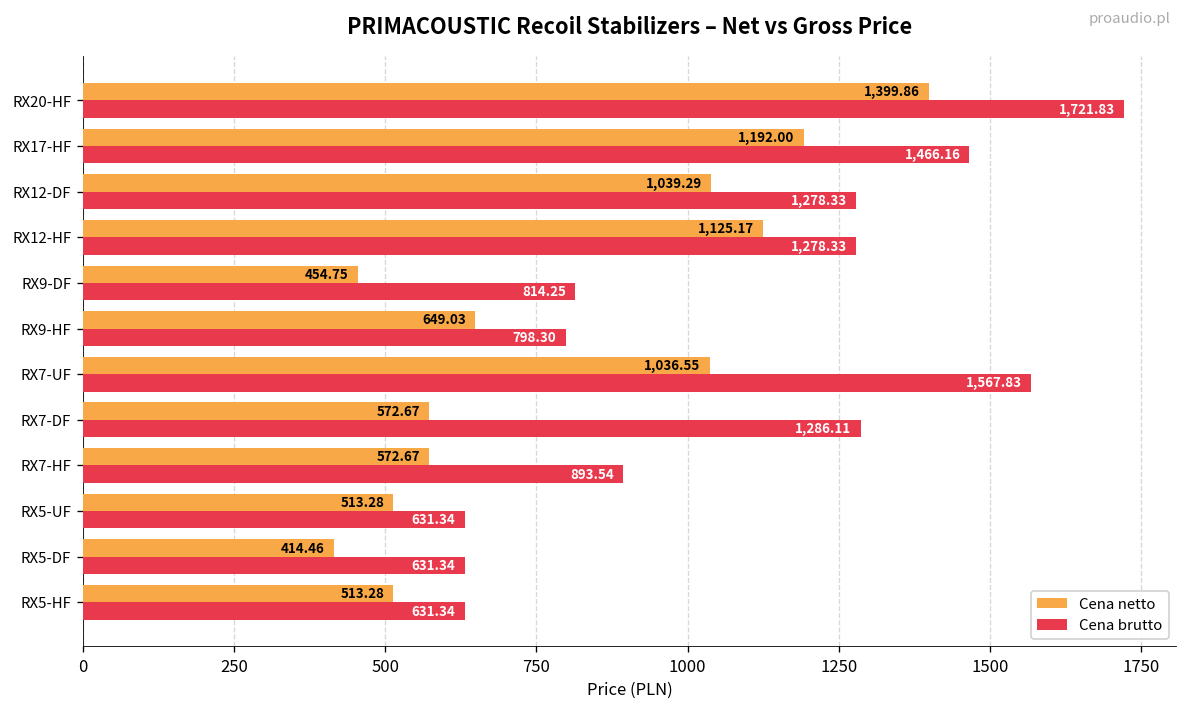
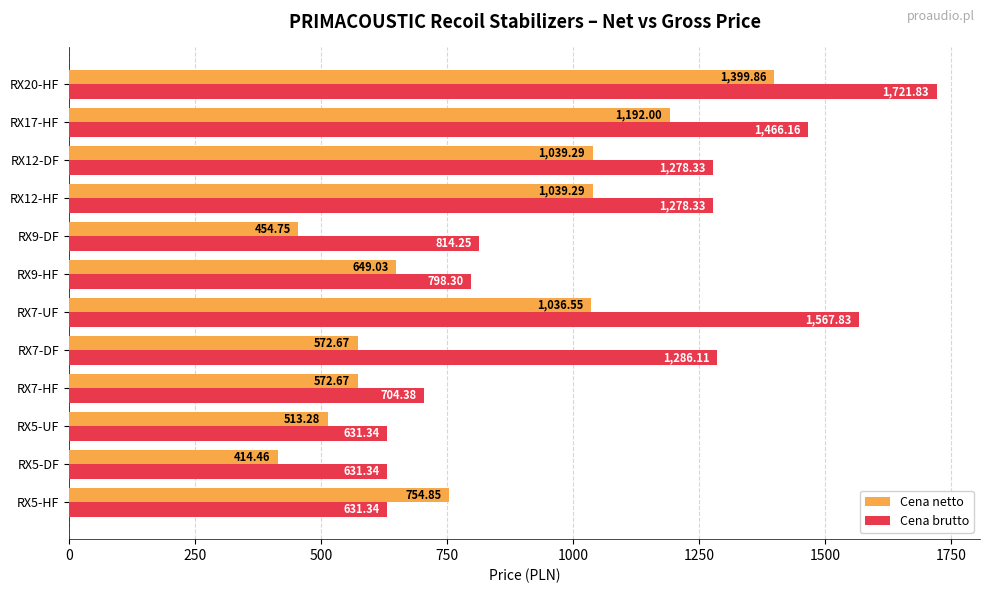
Cena netto, RX12-HF: 1,125.17 -> 1,039.29
Cena brutto, RX7-HF: 893.54 -> 704.38
Cena netto, RX5-HF: 513.28 -> 754.85
